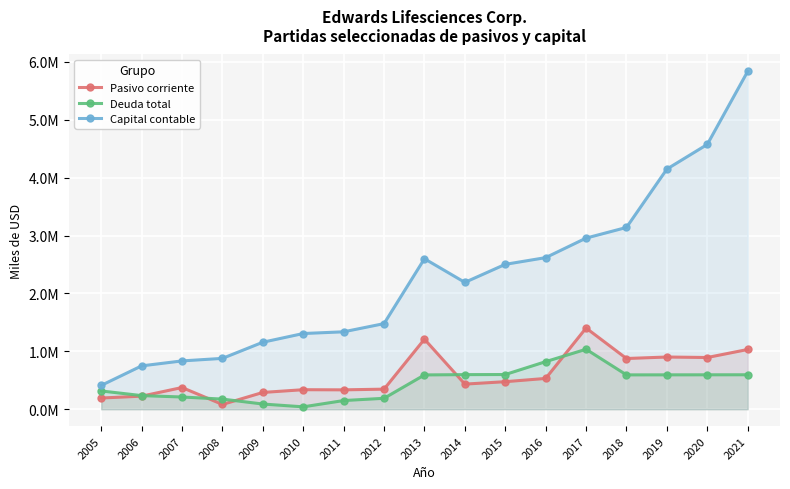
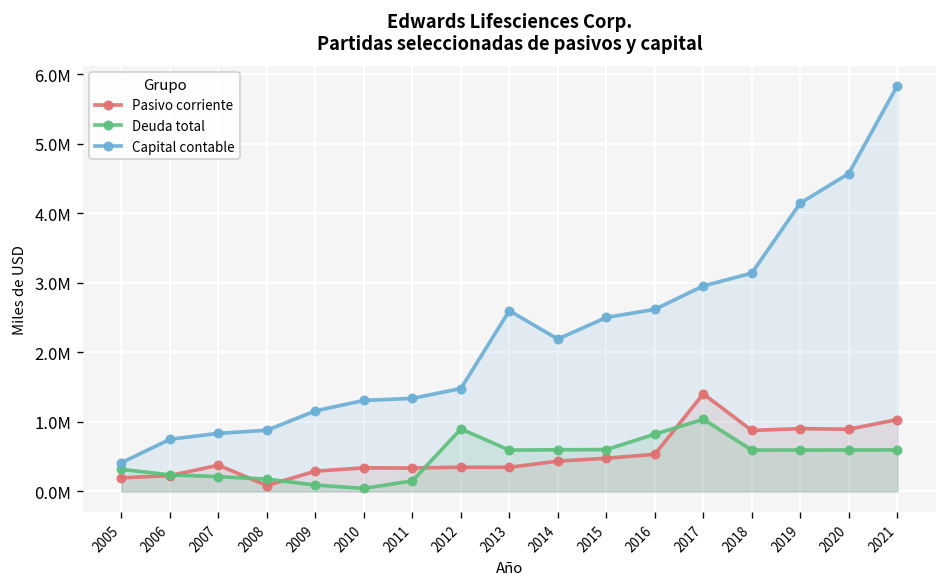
Deuda total, 2012: 200000 -> 900000
Pasivo corriente, 2013: 1200000 -> 300000
